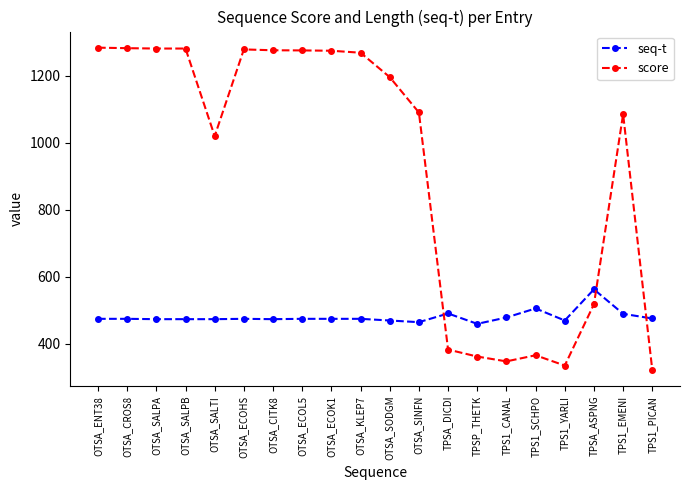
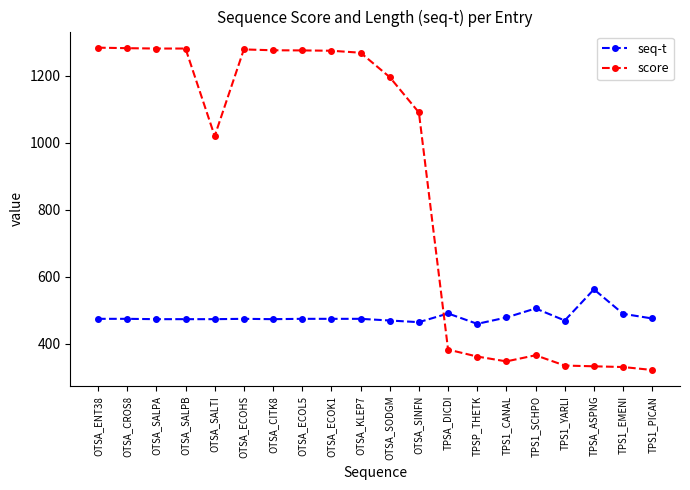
score, TPSA_ASPNG: 520 -> 330
score, TPS1_EMENI: 1090 -> 330
